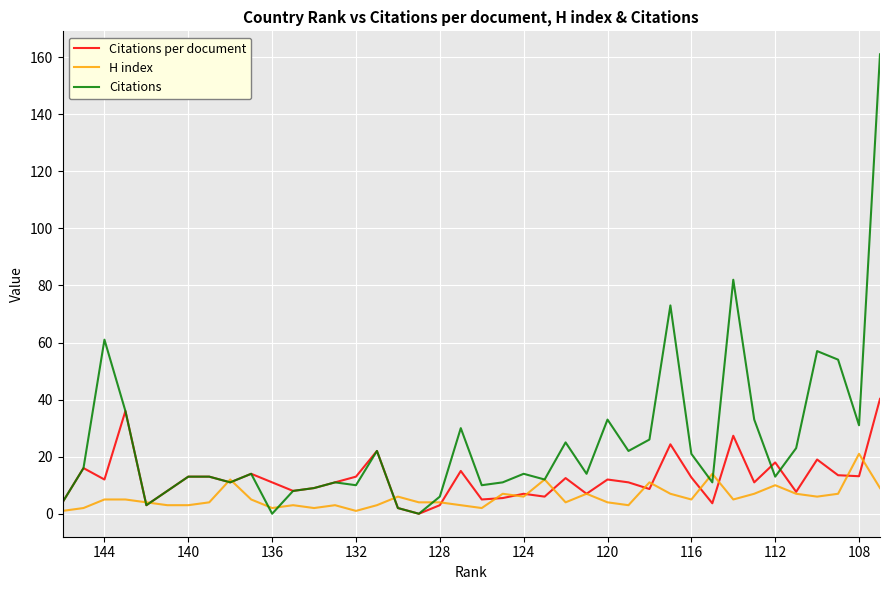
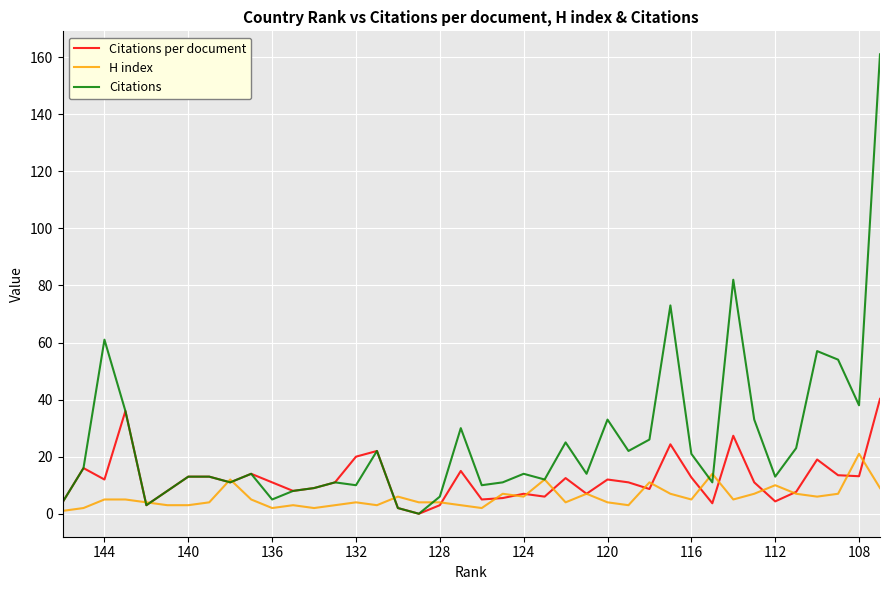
Citations, 136: 0 -> 5
Citations per document, 132: 13 -> 20
H index, 132: 1 -> 4
Citations per document, 112: 18 -> 4
Citations, 108: 31 -> 38
